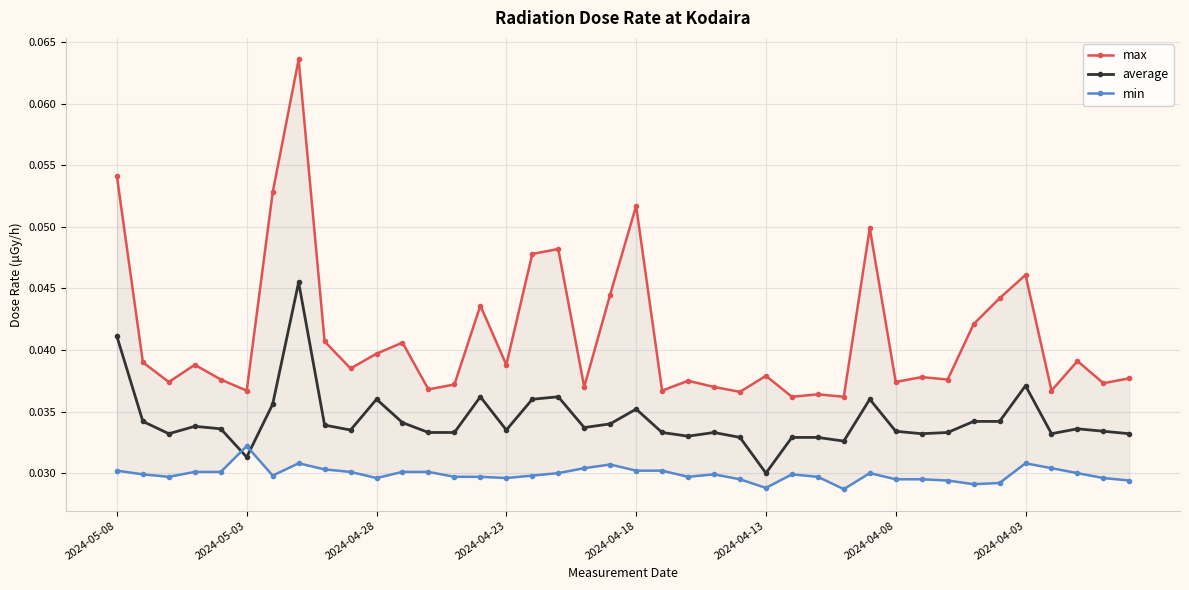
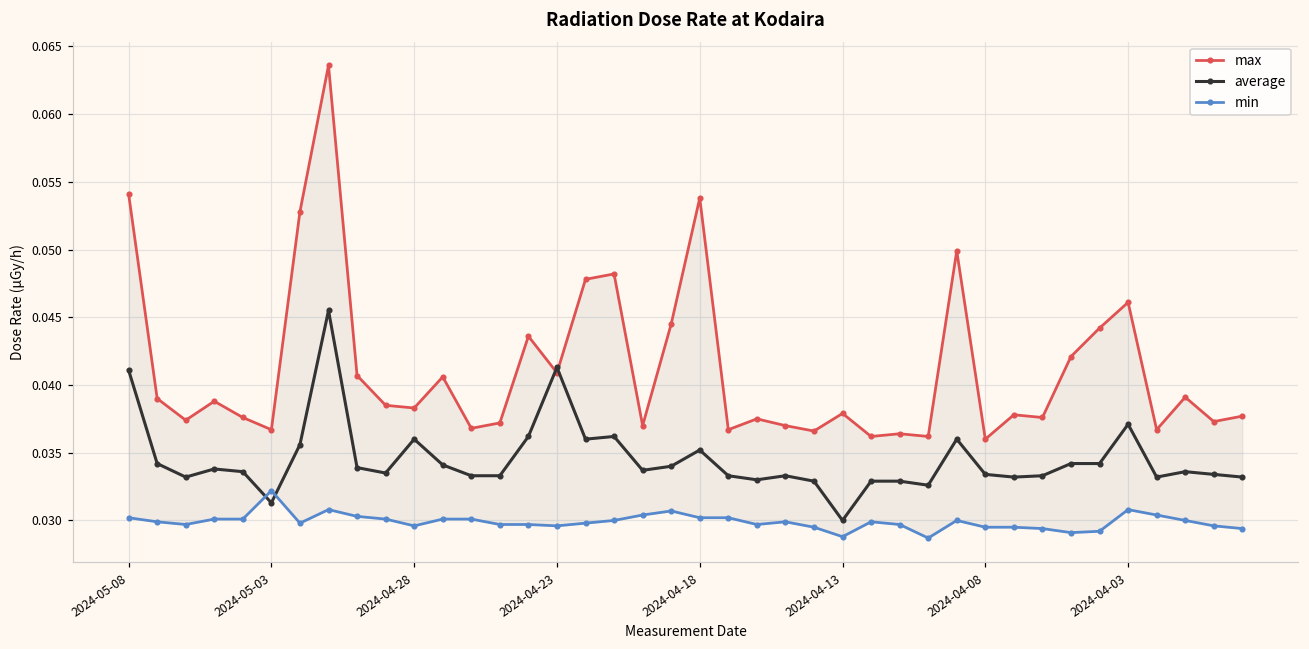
max, 2024-04-28: 0.0397 -> 0.0383
max, 2024-04-23: 0.0388 -> 0.0409
average, 2024-04-23: 0.0335 -> 0.0413
max, 2024-04-18: 0.0517 -> 0.0538
max, 2024-04-08: 0.0374 -> 0.0360
